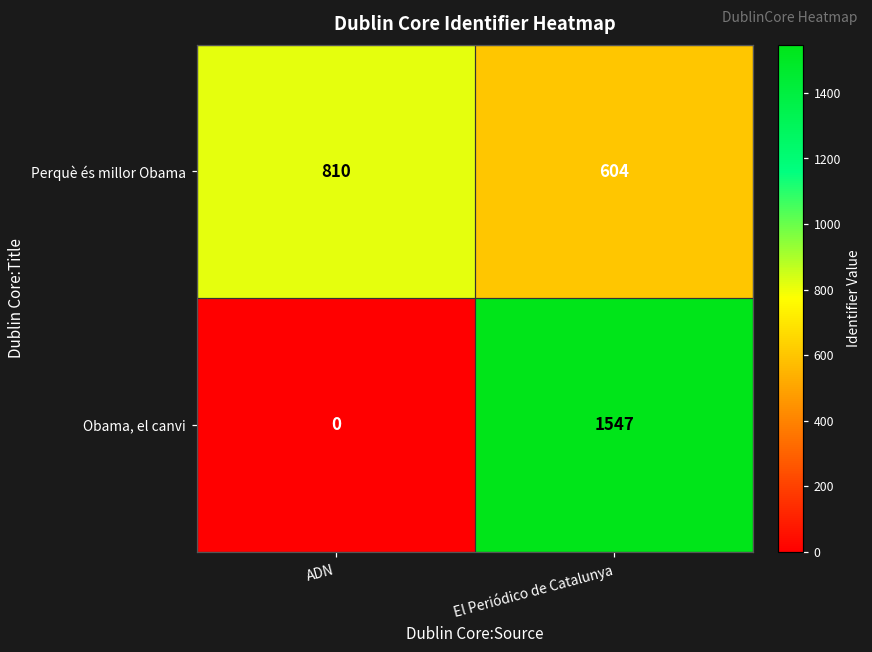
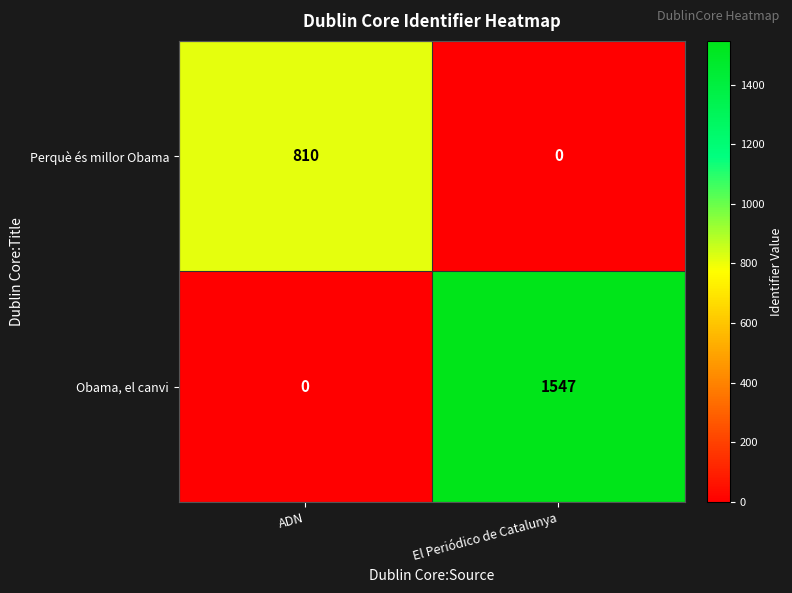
Perquè és millor Obama, El Periódico de Catalunya: 604 -> 0
